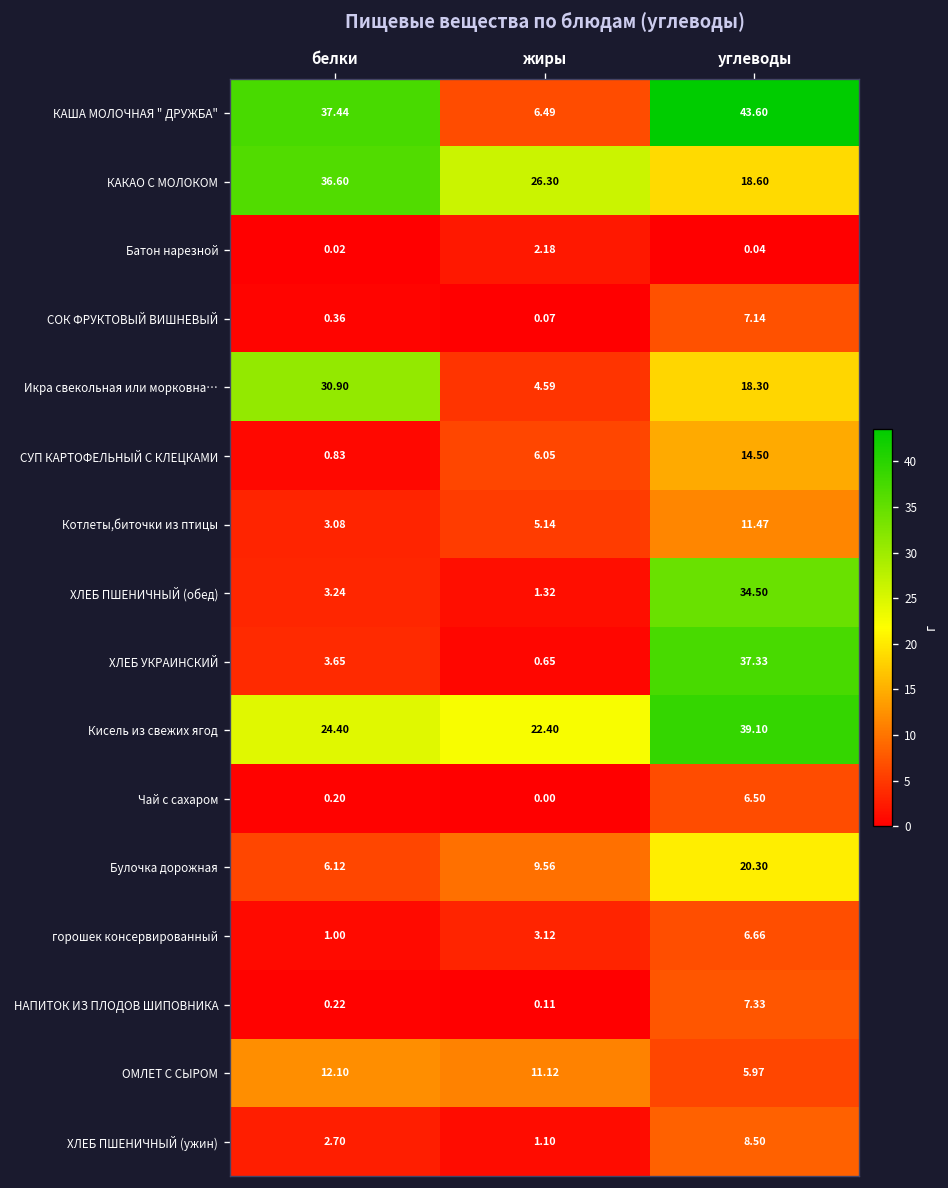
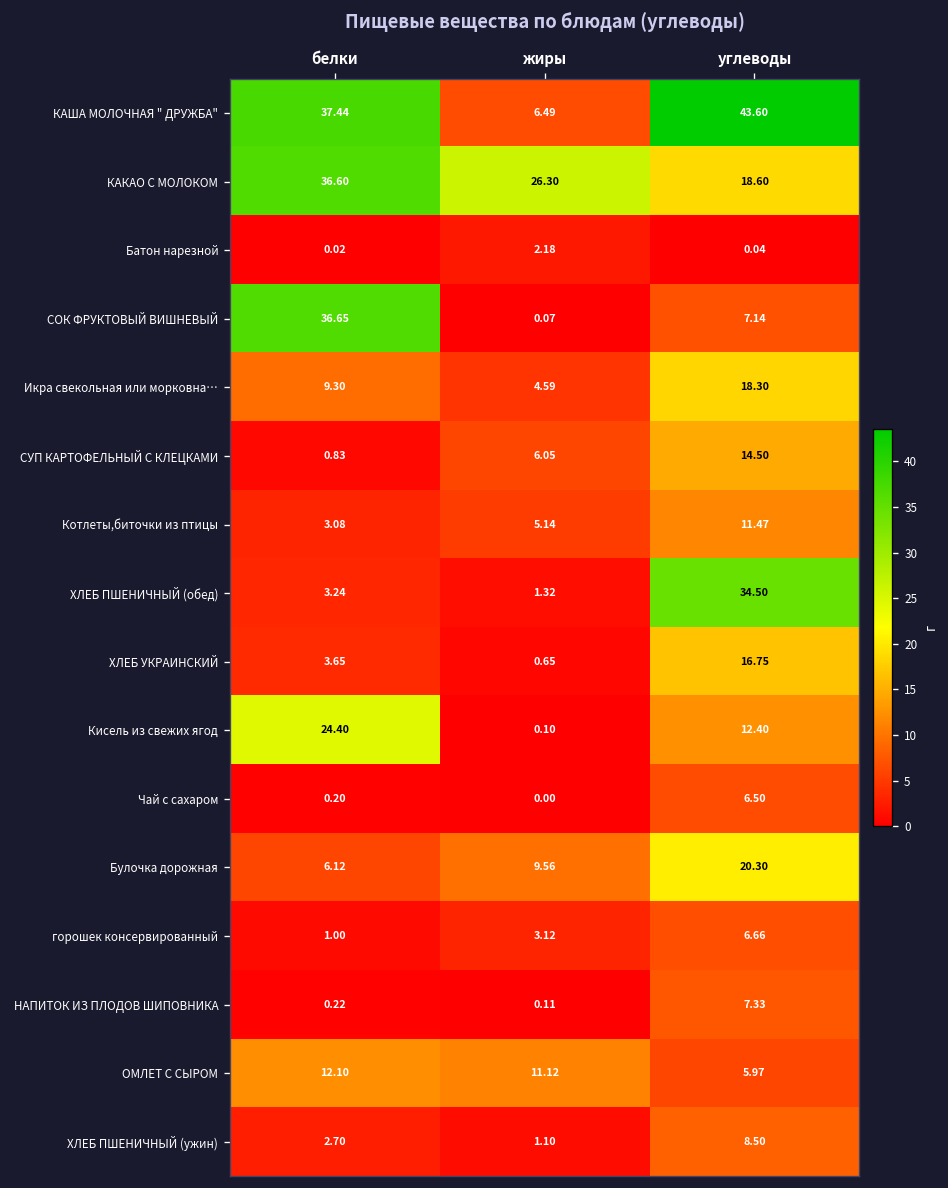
СОК ФРУКТОВЫЙ ВИШНЕВЫЙ, белки: 0.36 -> 36.65
Икра свекольная или морковна…, белки: 30.90 -> 9.30
ХЛЕБ УКРАИНСКИЙ, углеводы: 37.33 -> 16.75
Кисель из свежих ягод, жиры: 22.40 -> 0.10
Кисель из свежих ягод, углеводы: 39.10 -> 12.40
